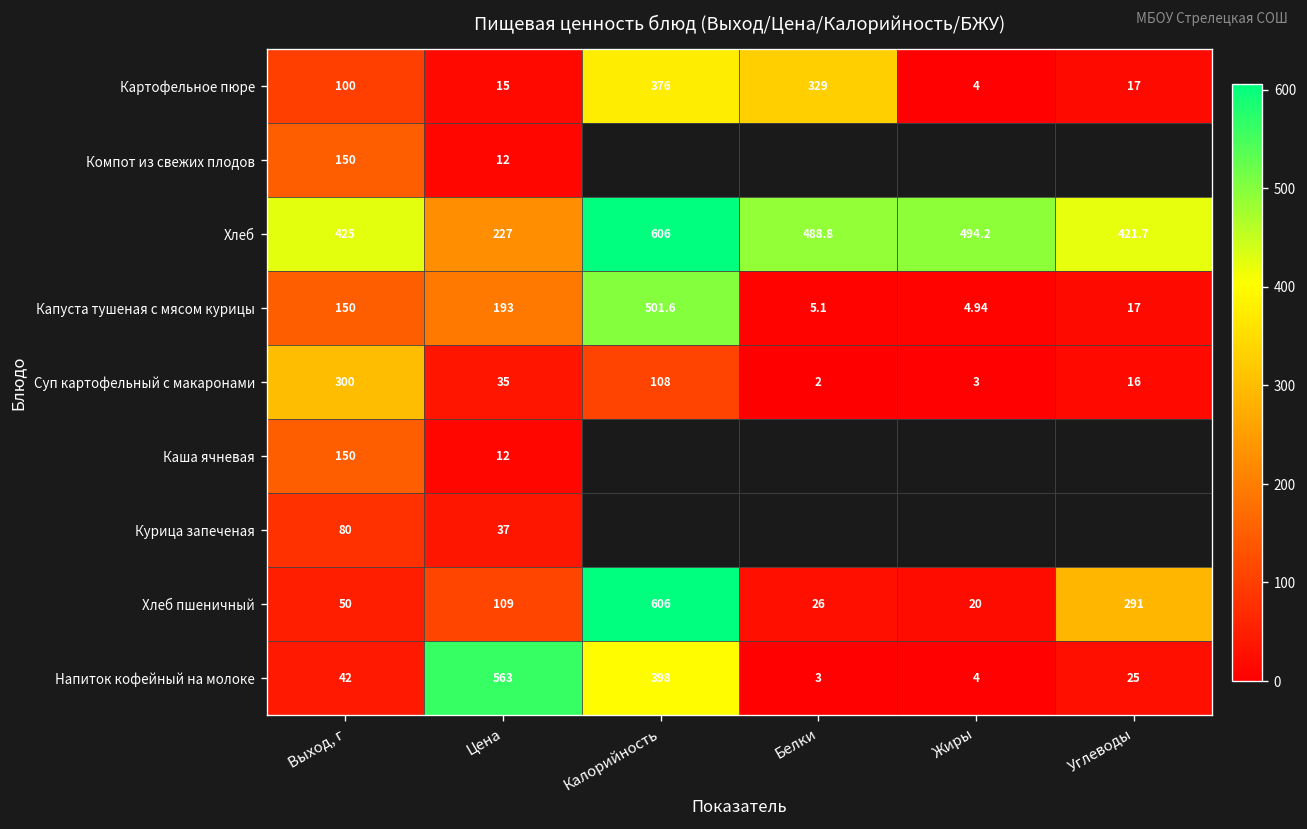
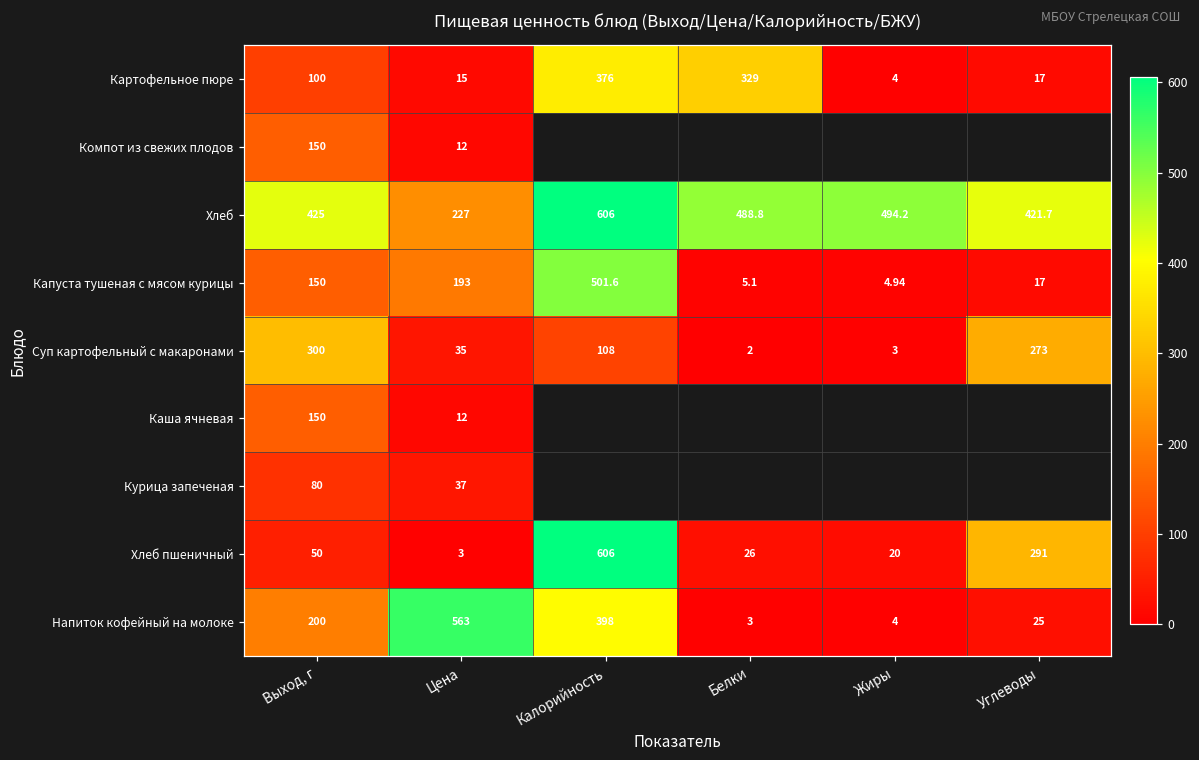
Суп картофельный с макаронами, Углеводы: 16 -> 273
Хлеб пшеничный, Цена: 109 -> 3
Напиток кофейный на молоке, Выход, г: 42 -> 200
